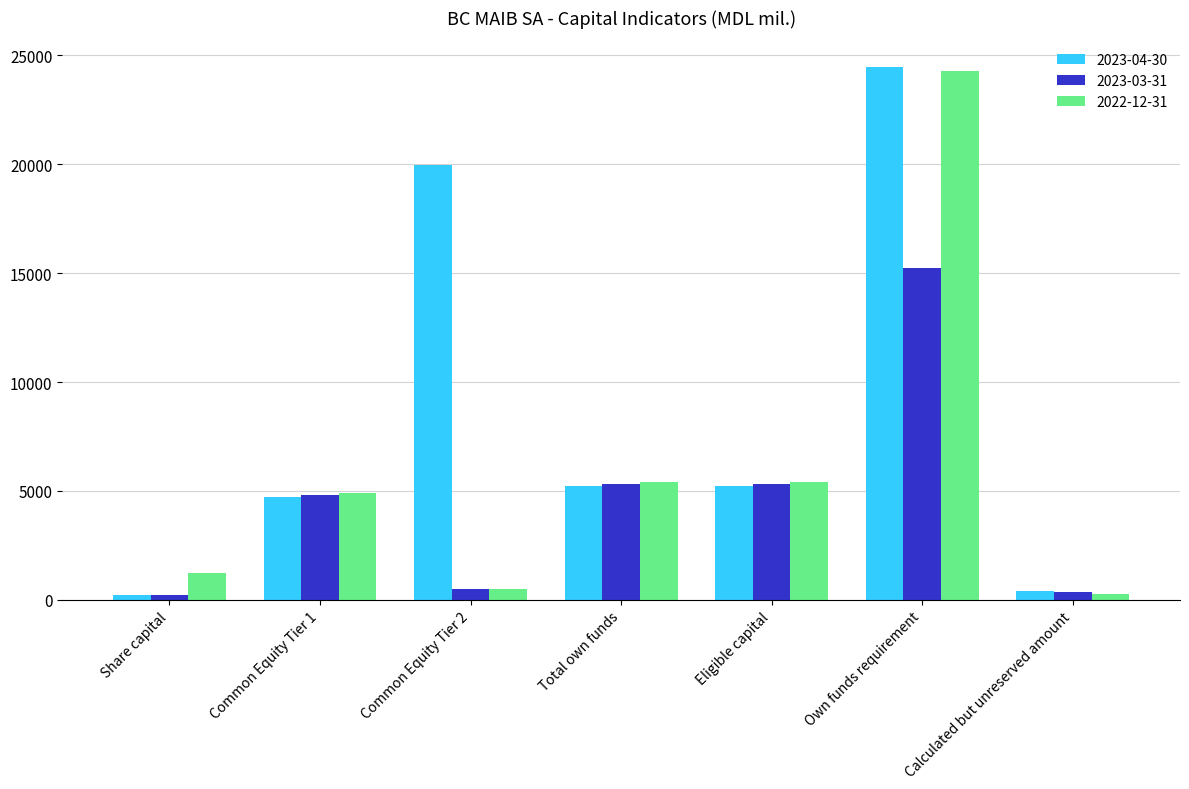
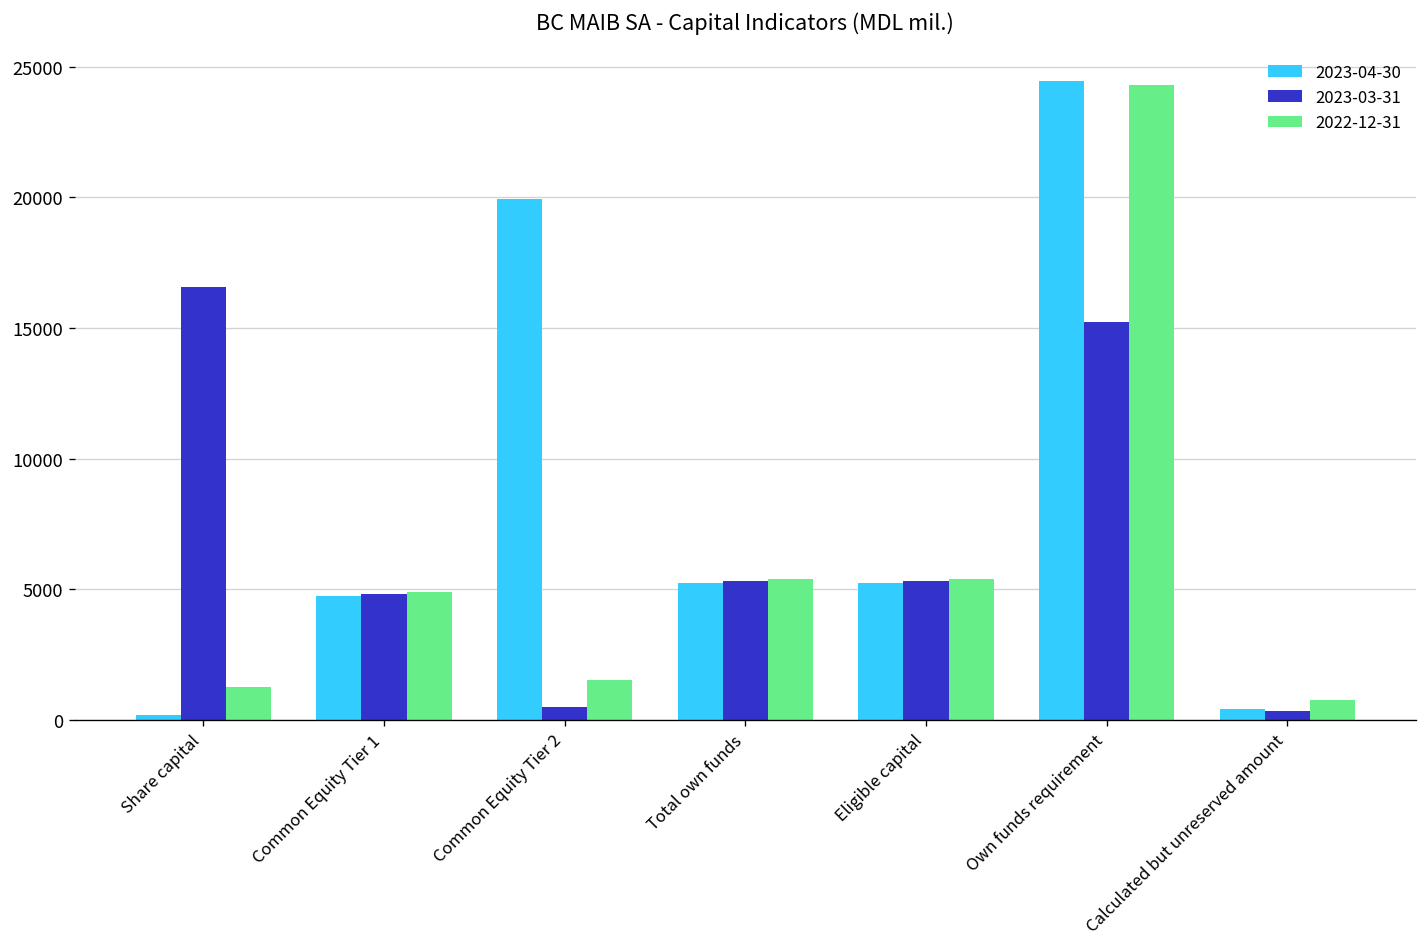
2023-03-31, Share capital: 200 -> 16600
2022-12-31, Common Equity Tier 2: 500 -> 1500
2022-12-31, Calculated but unreserved amount: 300 -> 800
